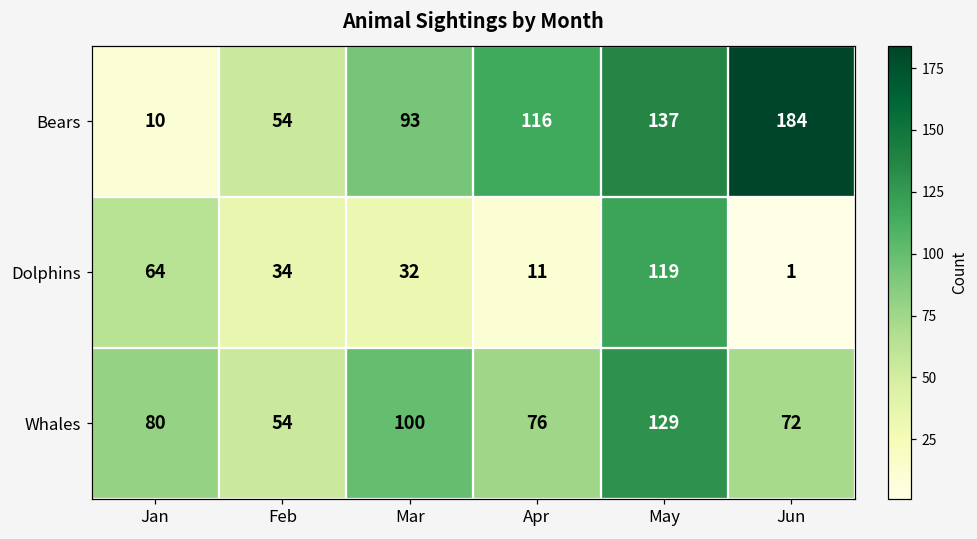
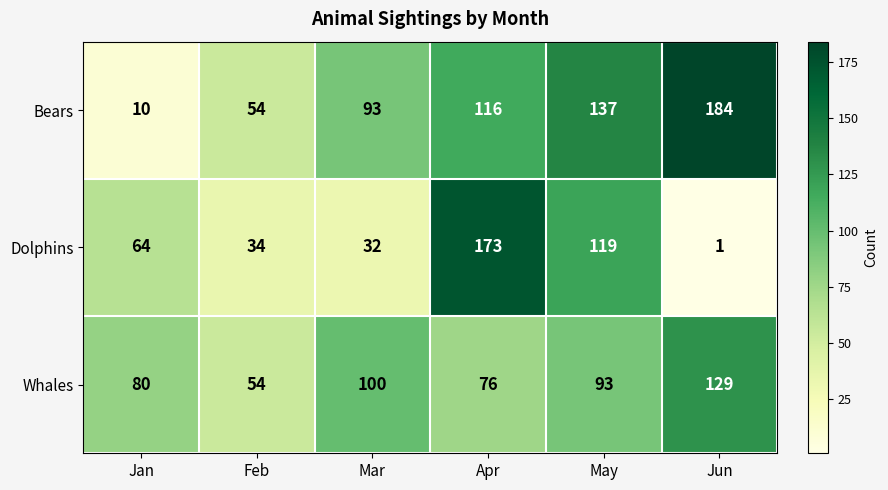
Dolphins, Apr: 11 -> 173
Whales, May: 129 -> 93
Whales, Jun: 72 -> 129
